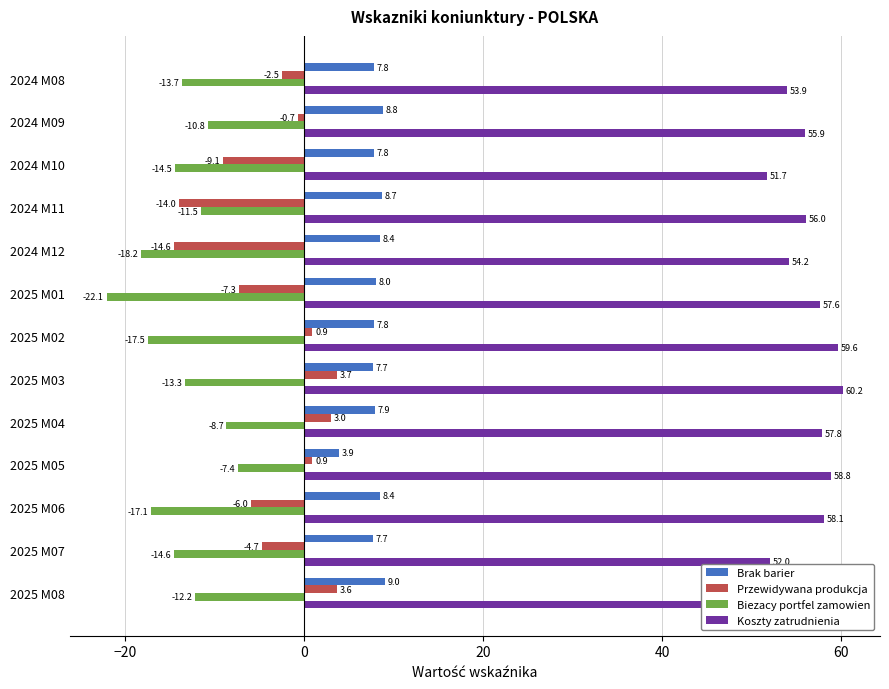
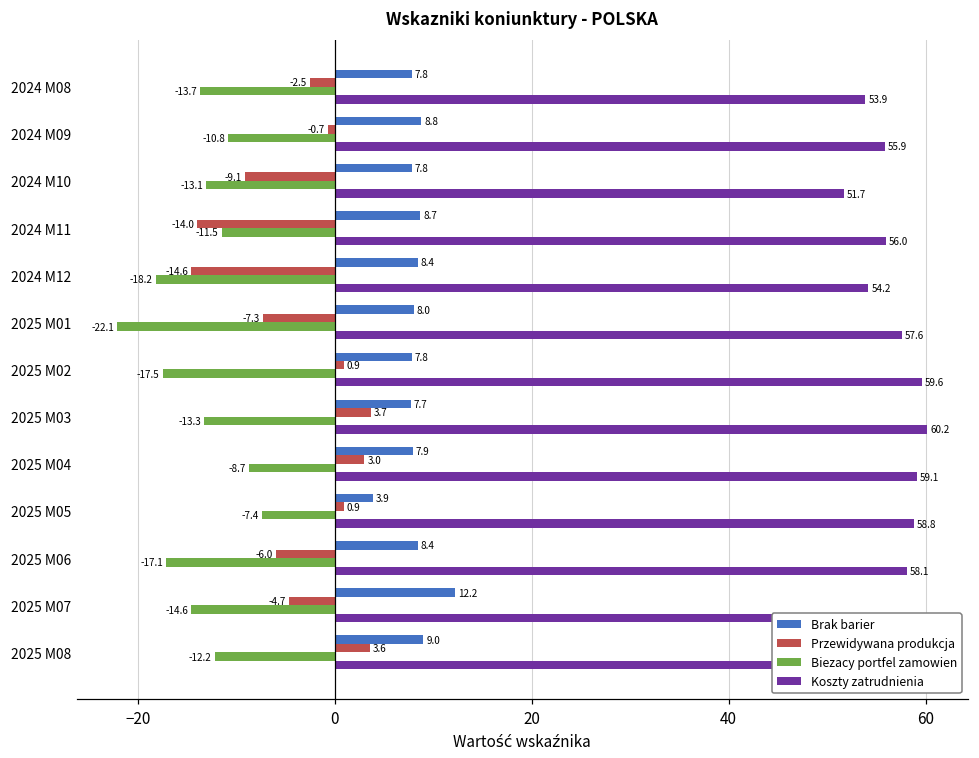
Biezacy portfel zamowien, 2024 M10: -14.5 -> -13.1
Koszty zatrudnienia, 2025 M04: 57.8 -> 59.1
Brak barier, 2025 M07: 7.7 -> 12.2
